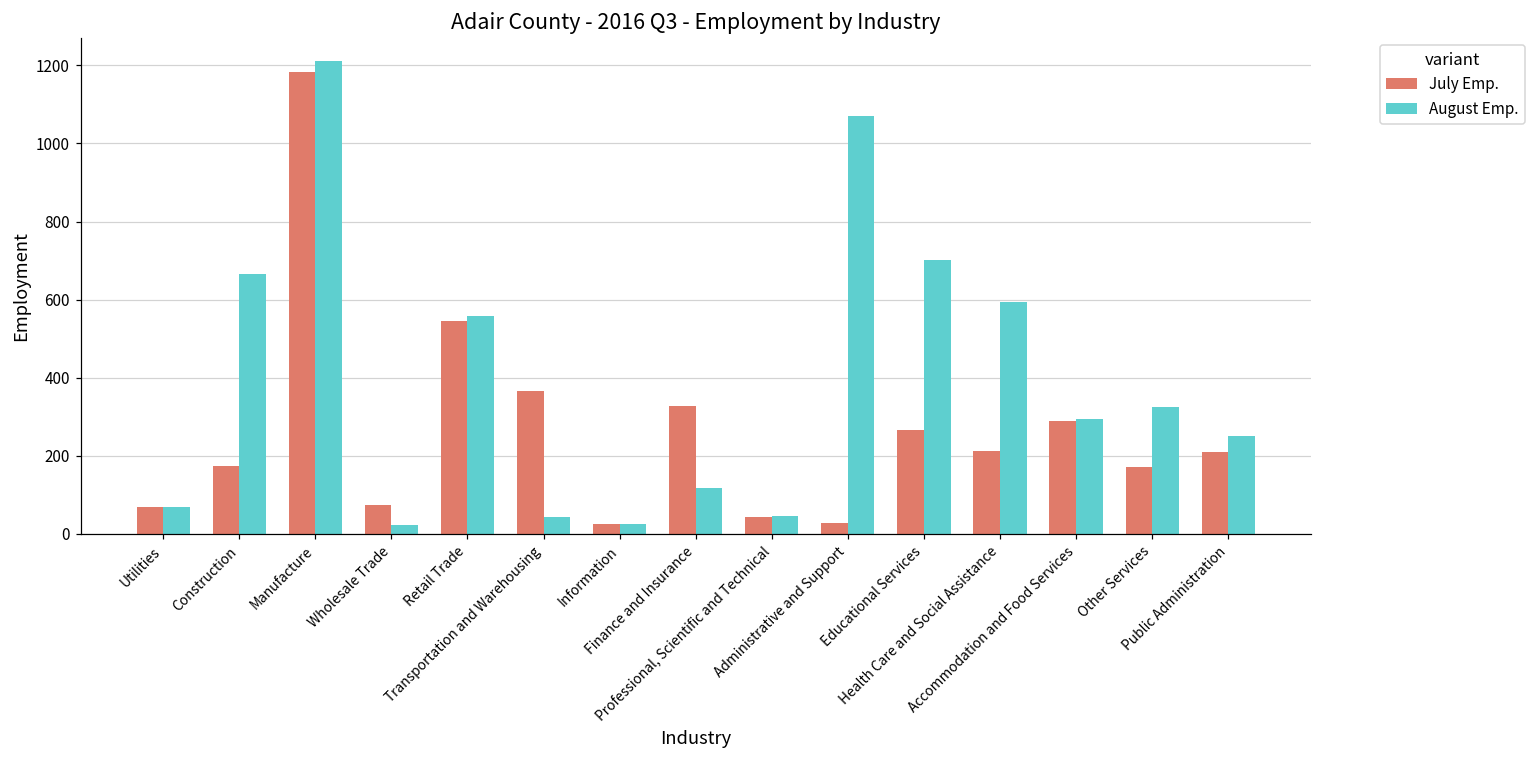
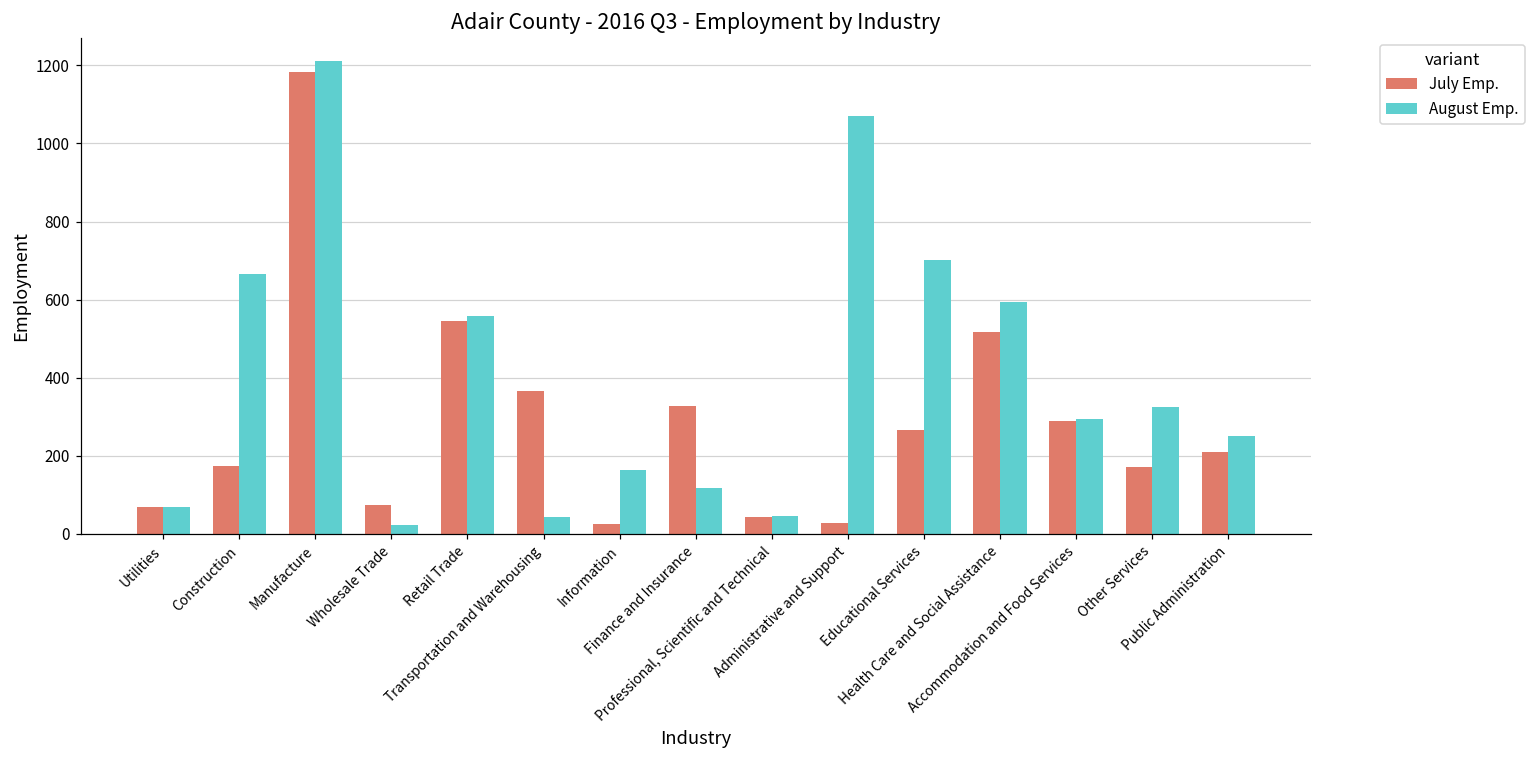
August Emp., Information: 30 -> 160
July Emp., Health Care and Social Assistance: 210 -> 520
